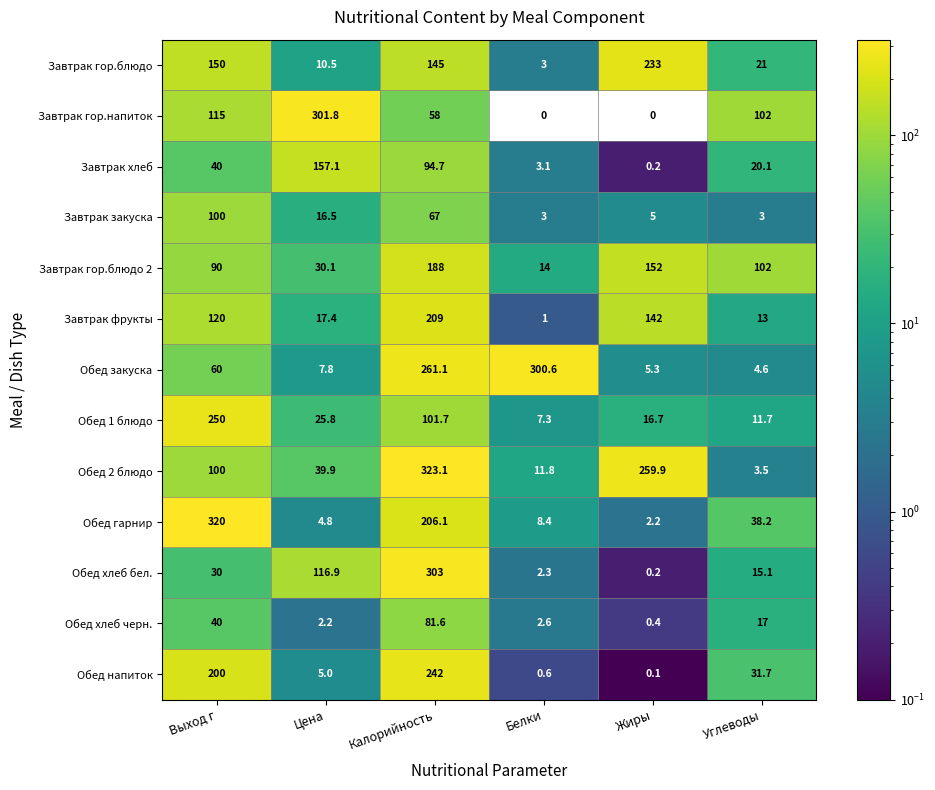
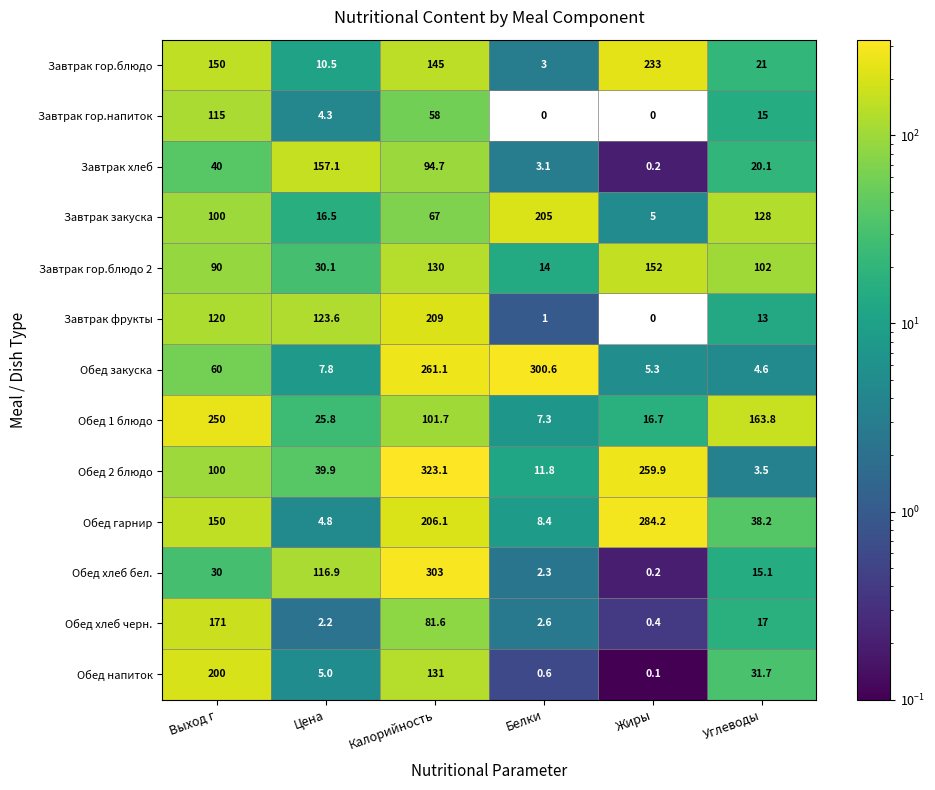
Завтрак гор.напиток, Цена: 301.8 -> 4.3
Завтрак гор.напиток, Углеводы: 102 -> 15
Завтрак закуска, Белки: 3 -> 205
Завтрак закуска, Углеводы: 3 -> 128
Завтрак гор.блюдо 2, Калорийность: 188 -> 130
Завтрак фрукты, Цена: 17.4 -> 123.6
Завтрак фрукты, Жиры: 142 -> 0
Обед 1 блюдо, Углеводы: 11.7 -> 163.8
Обед гарнир, Выход г: 320 -> 150
Обед гарнир, Жиры: 2.2 -> 284.2
Обед хлеб черн., Выход г: 40 -> 171
Обед напиток, Калорийность: 242 -> 131
